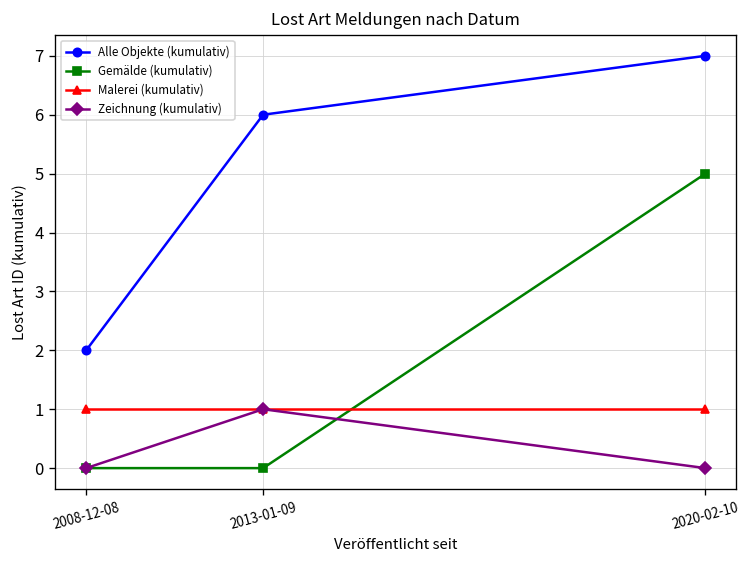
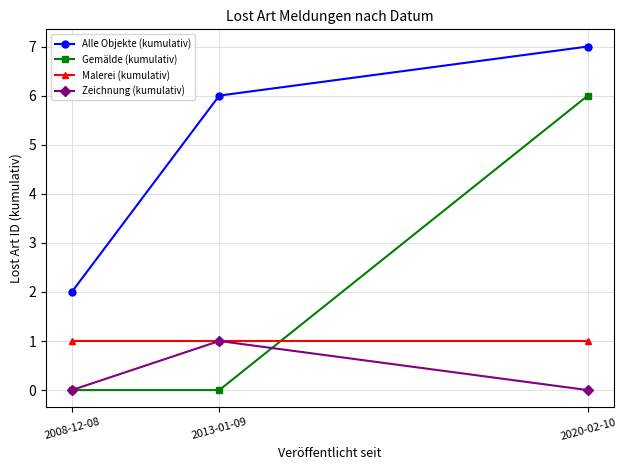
Gemälde (kumulativ), 2020-02-10: 5 -> 6
